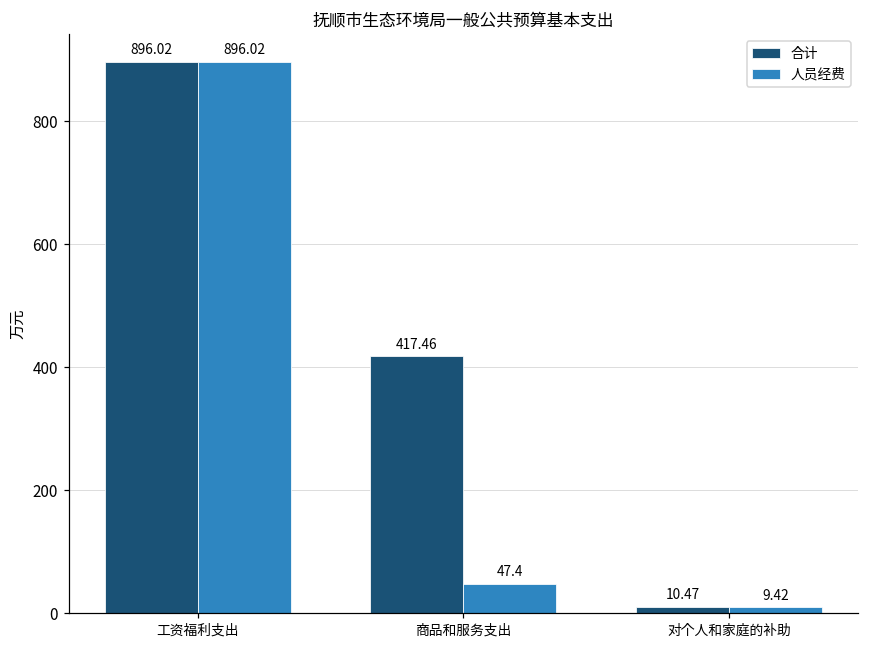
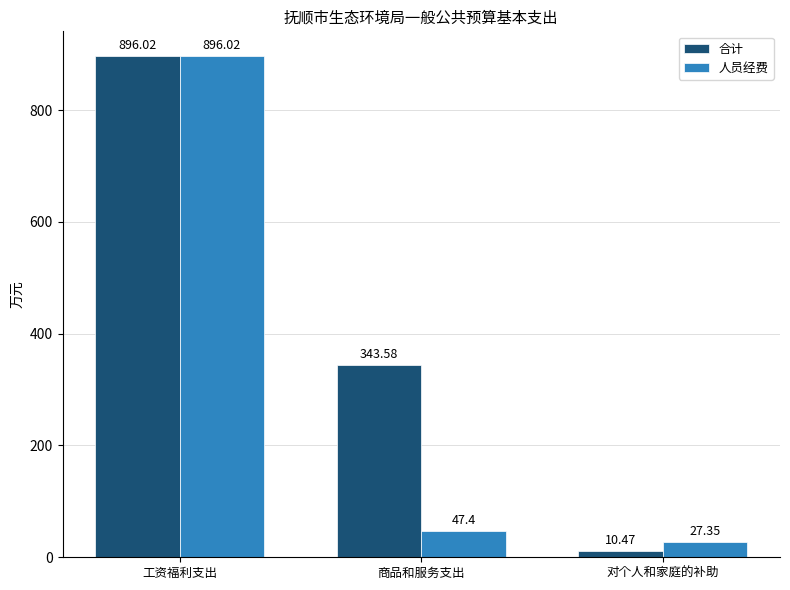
合计, 商品和服务支出: 417.46 -> 343.58
人员经费, 对个人和家庭的补助: 9.42 -> 27.35
